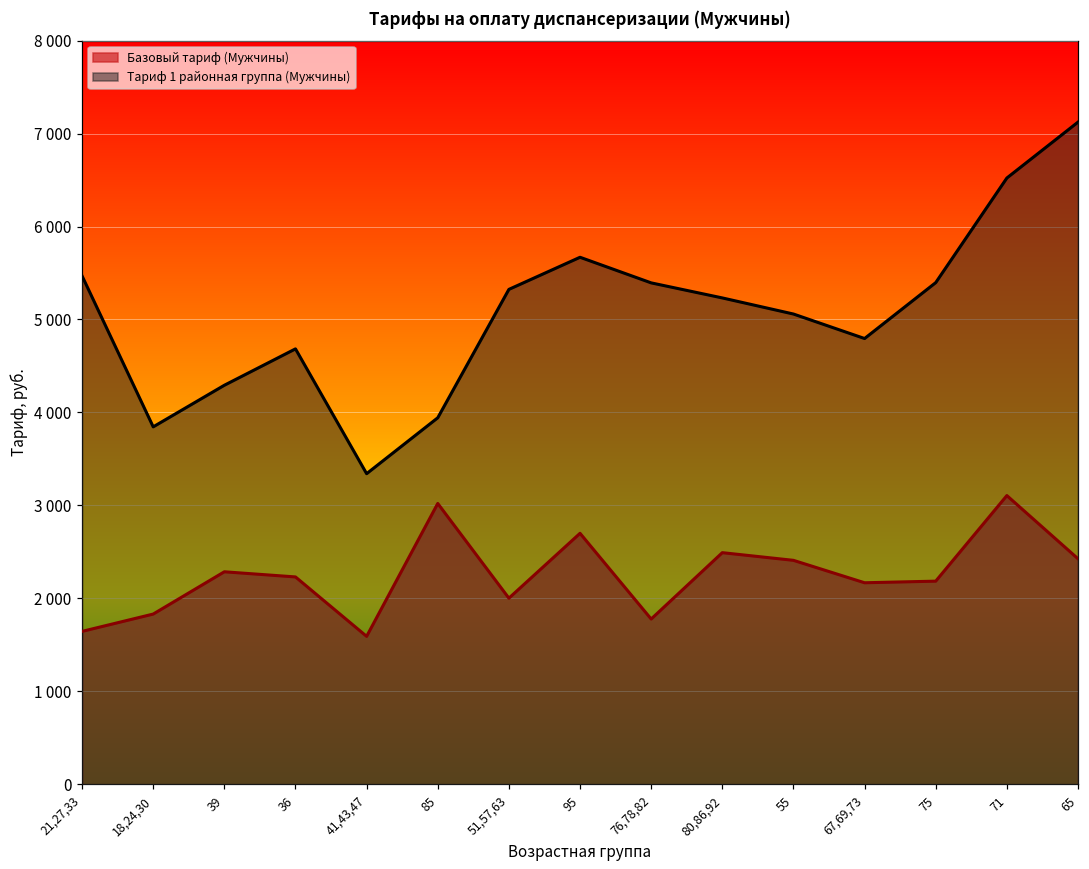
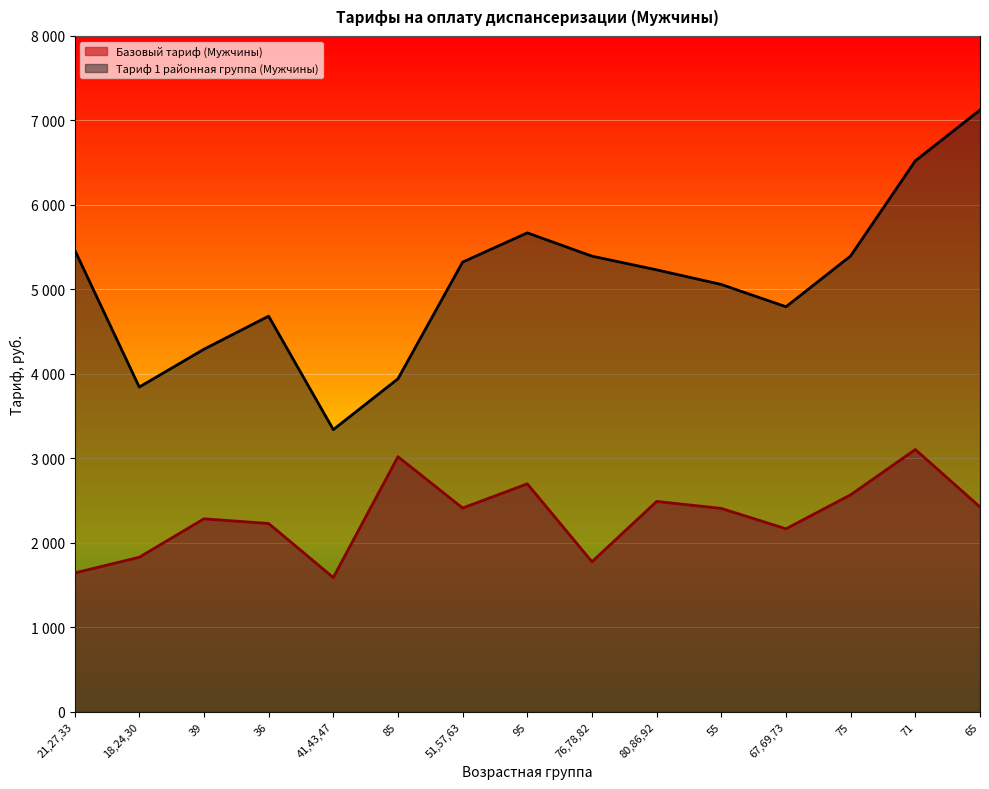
Базовый тариф (Мужчины), 51,57,63: 2000 -> 2400
Базовый тариф (Мужчины), 75: 2200 -> 2600
